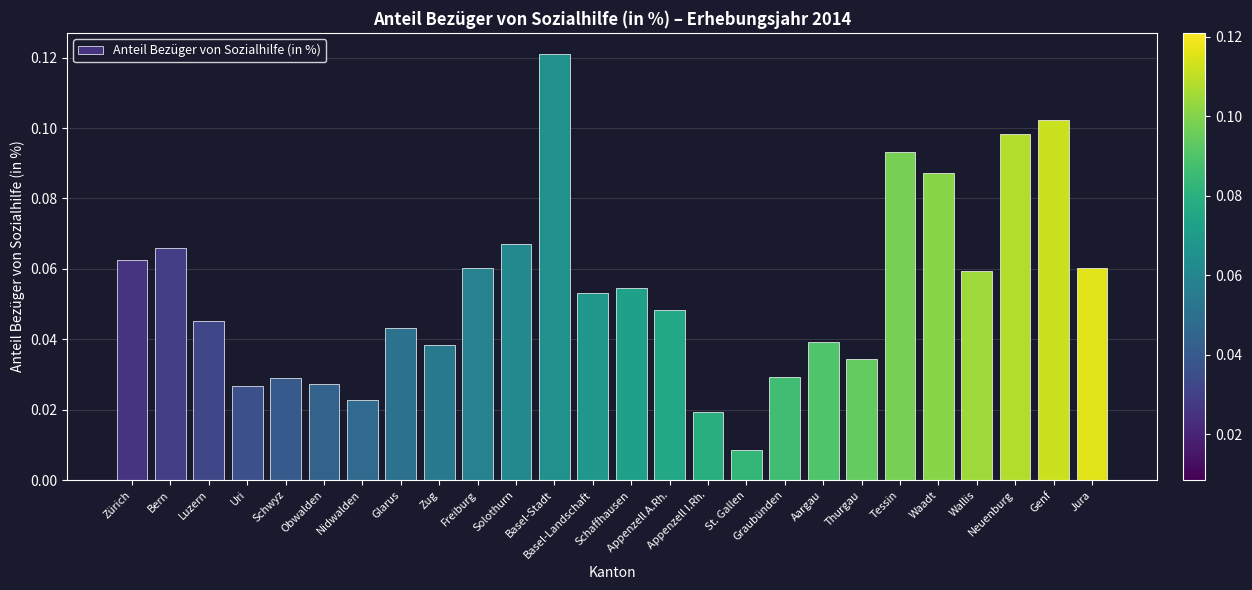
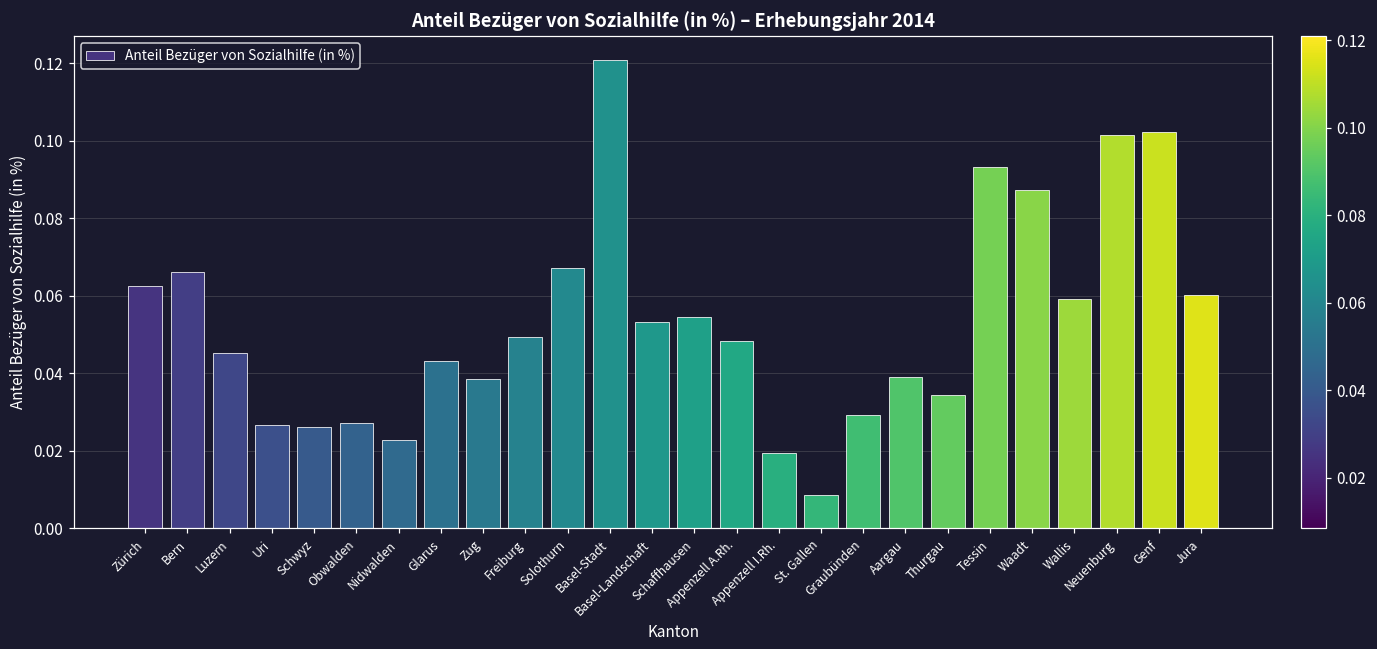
Schwyz: 0.029 -> 0.026
Freiburg: 0.060 -> 0.049
Neuenburg: 0.098 -> 0.101
